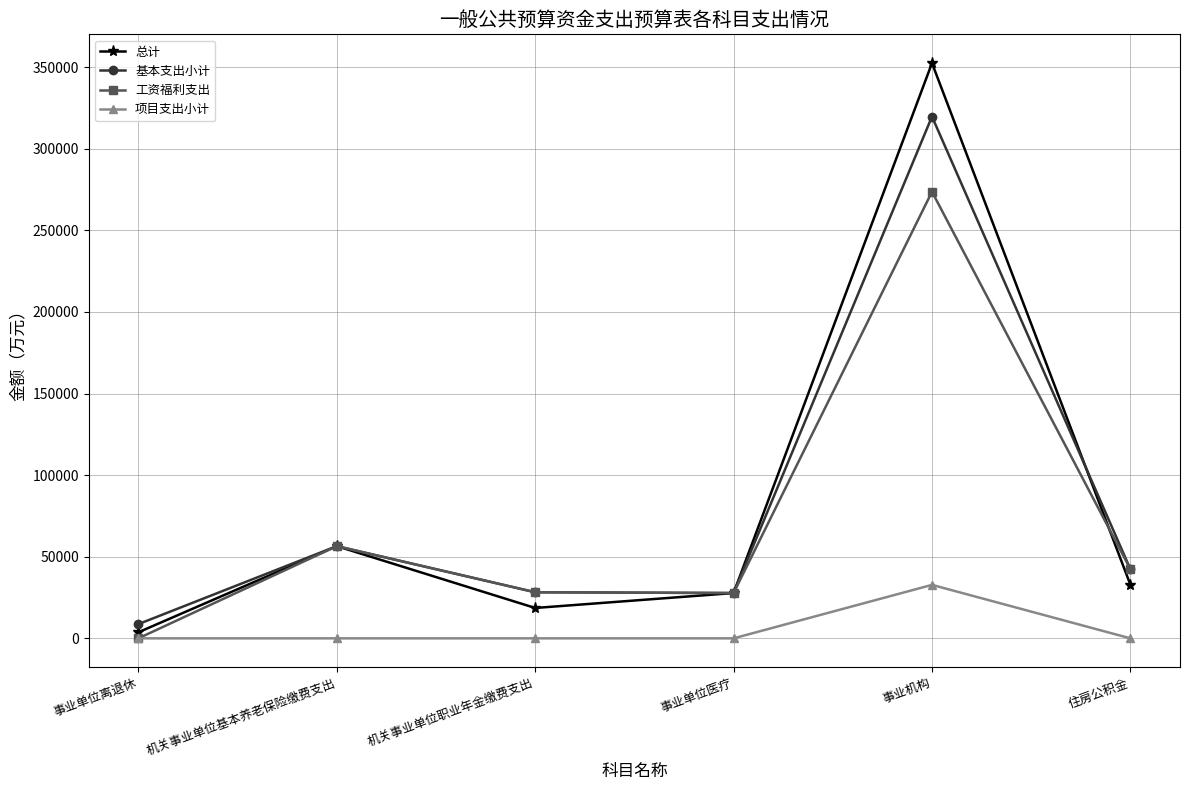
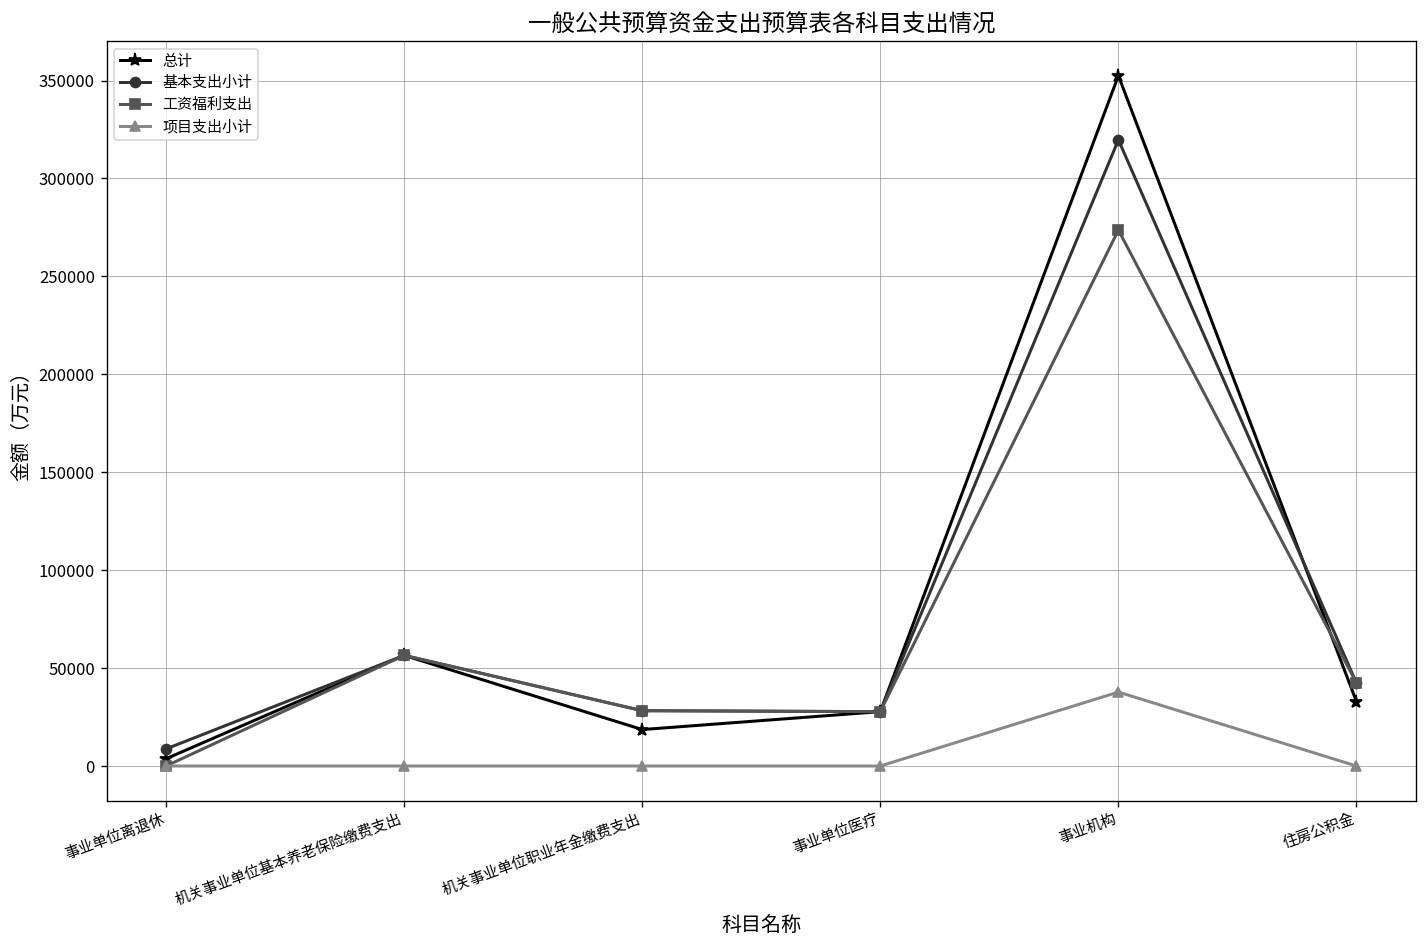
项目支出小计, 事业机构: 33000 -> 38000
